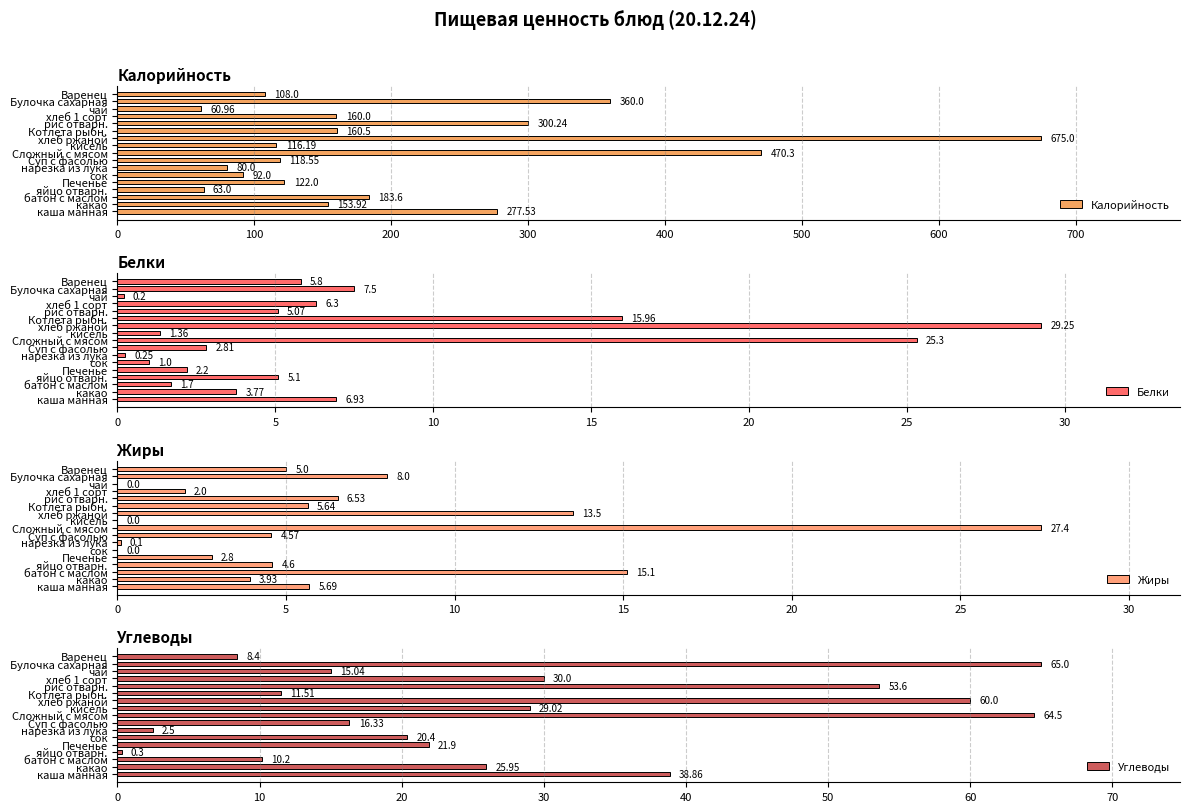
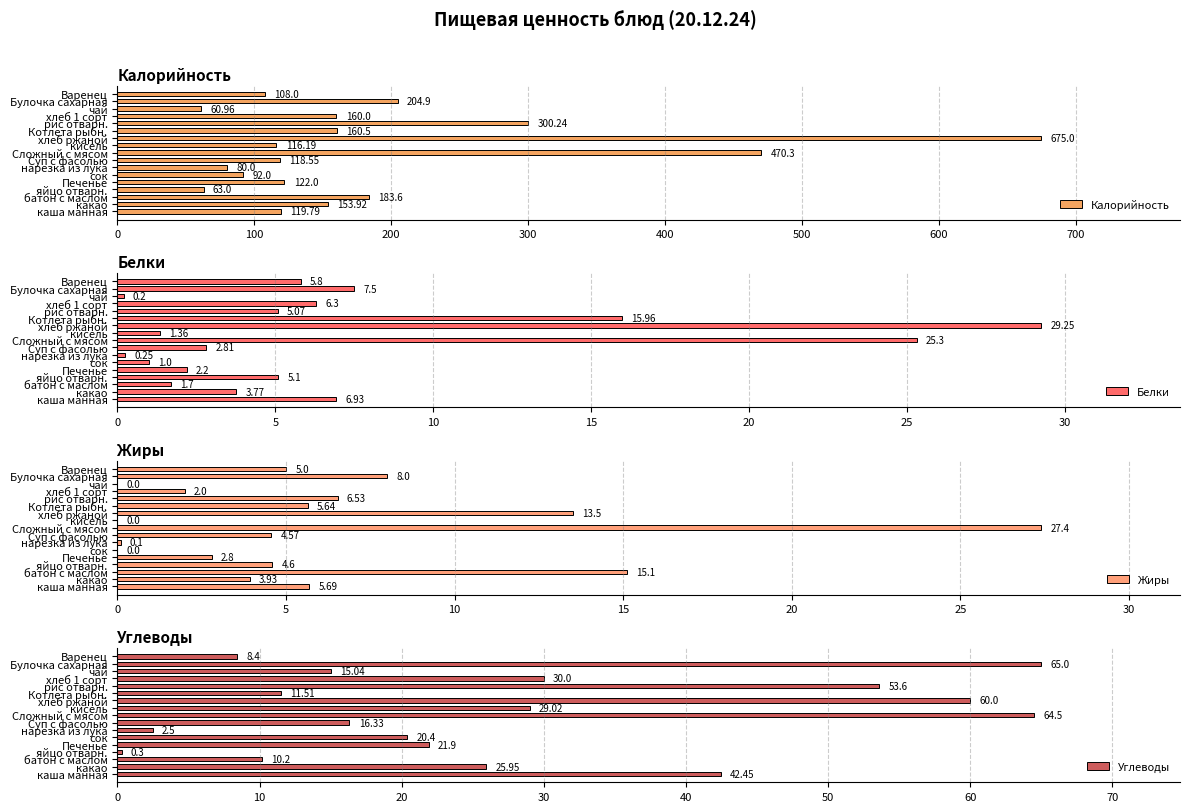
Калорийность, Булочка сахарная: 360.0 -> 204.9
Калорийность, каша манная: 277.53 -> 119.79
Углеводы, каша манная: 38.86 -> 42.45
